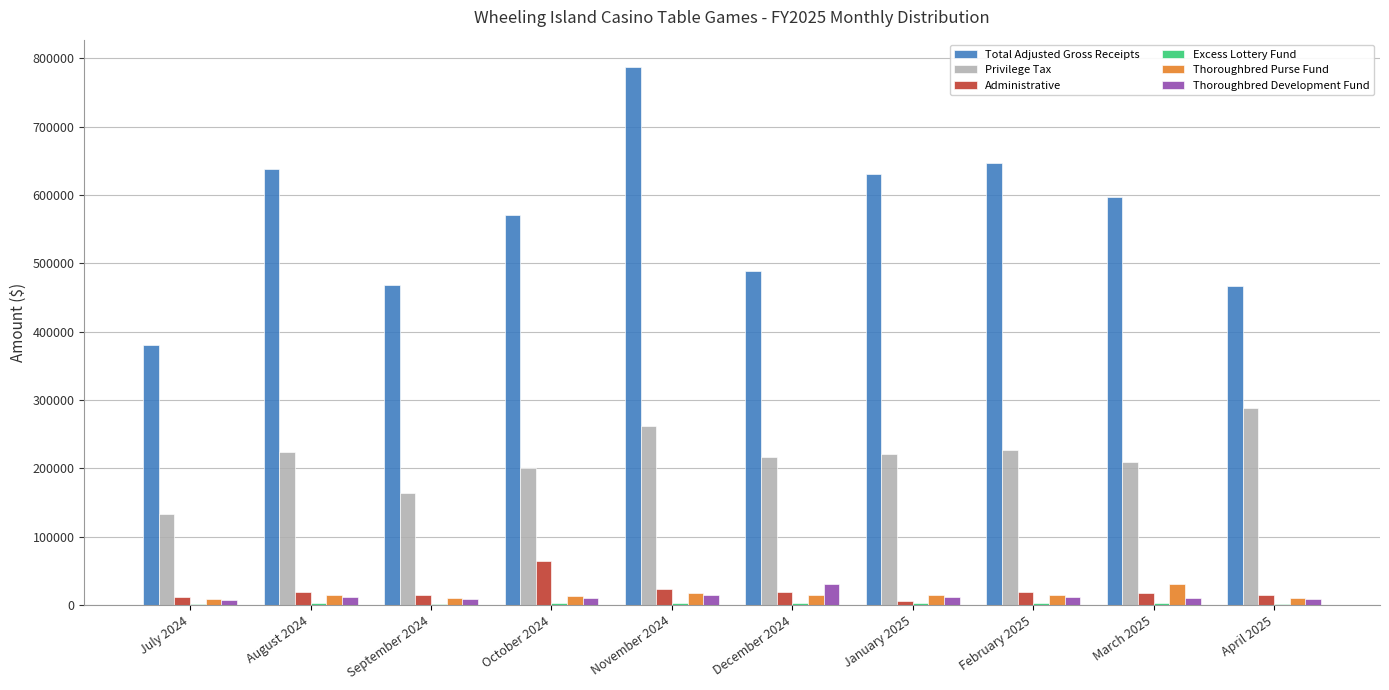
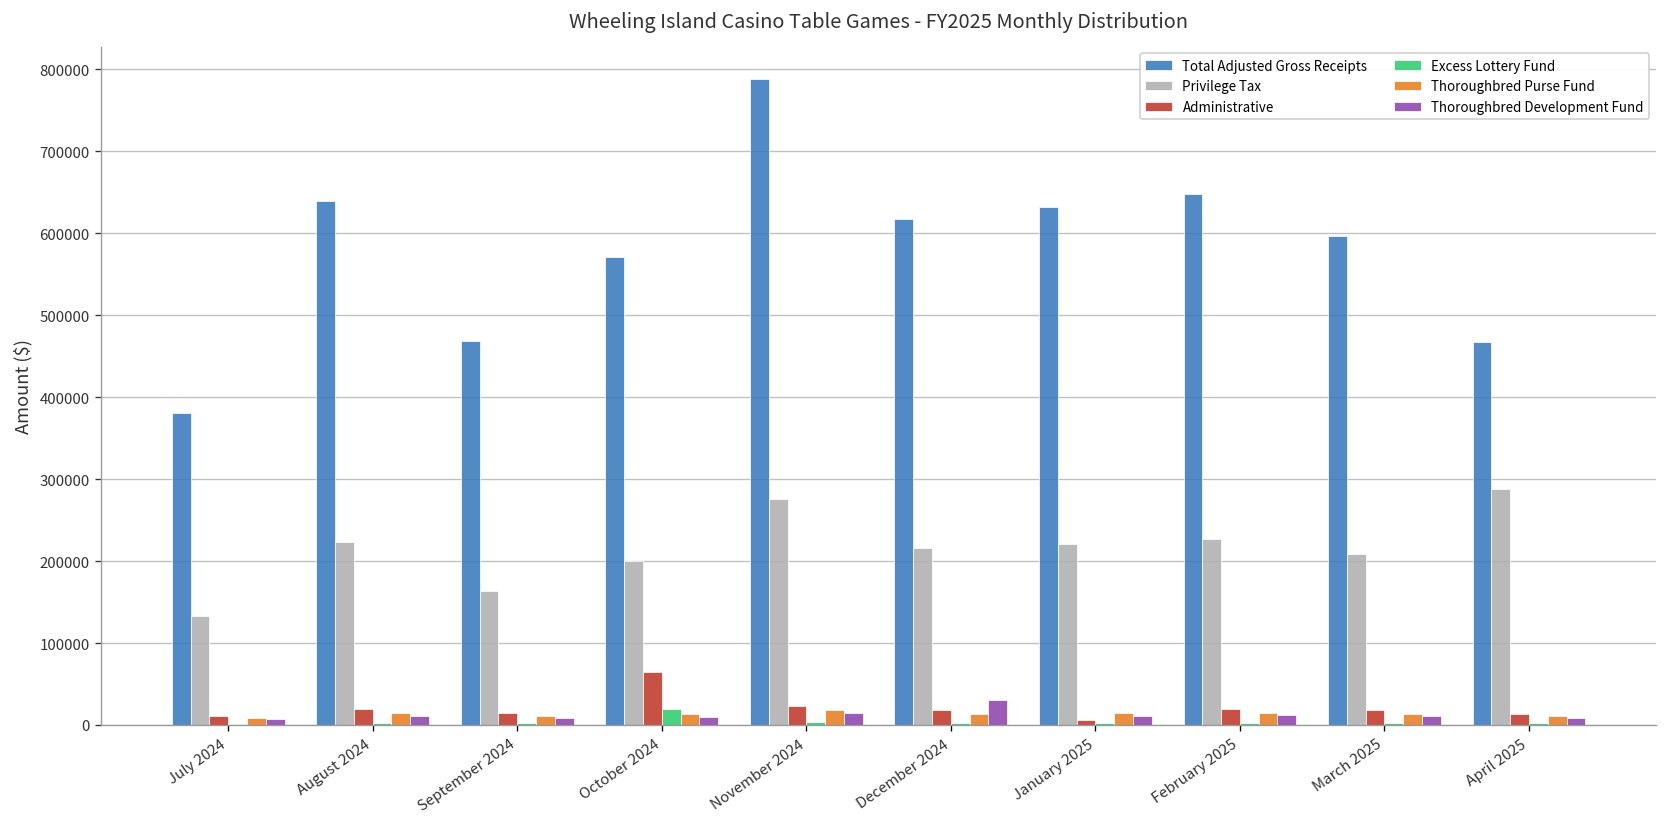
Excess Lottery Fund, October 2024: 0 -> 20000
Privilege Tax, November 2024: 260000 -> 280000
Total Adjusted Gross Receipts, December 2024: 490000 -> 620000
Thoroughbred Purse Fund, March 2025: 30000 -> 10000
